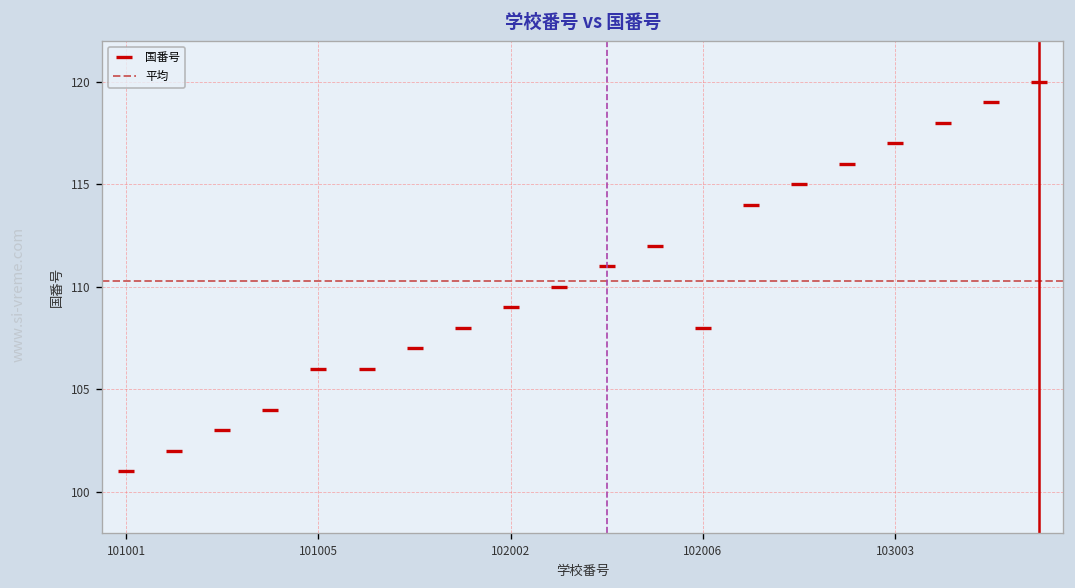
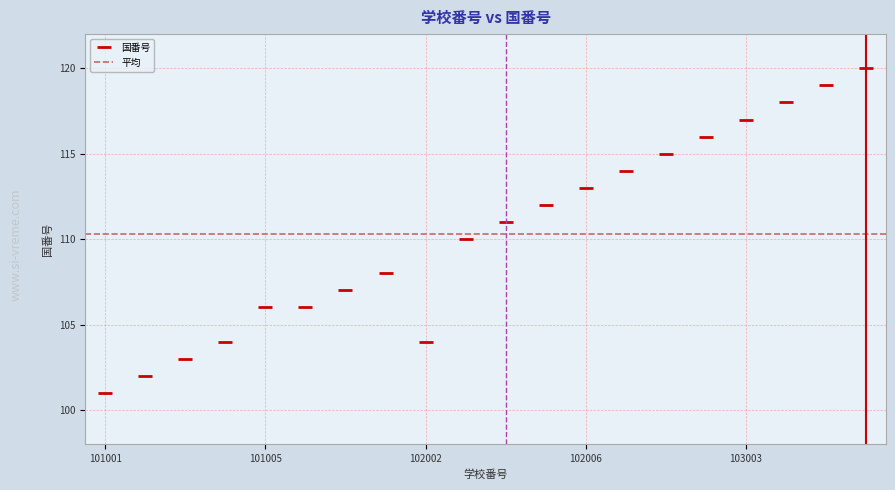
102002: 109 -> 104
102006: 108 -> 113
